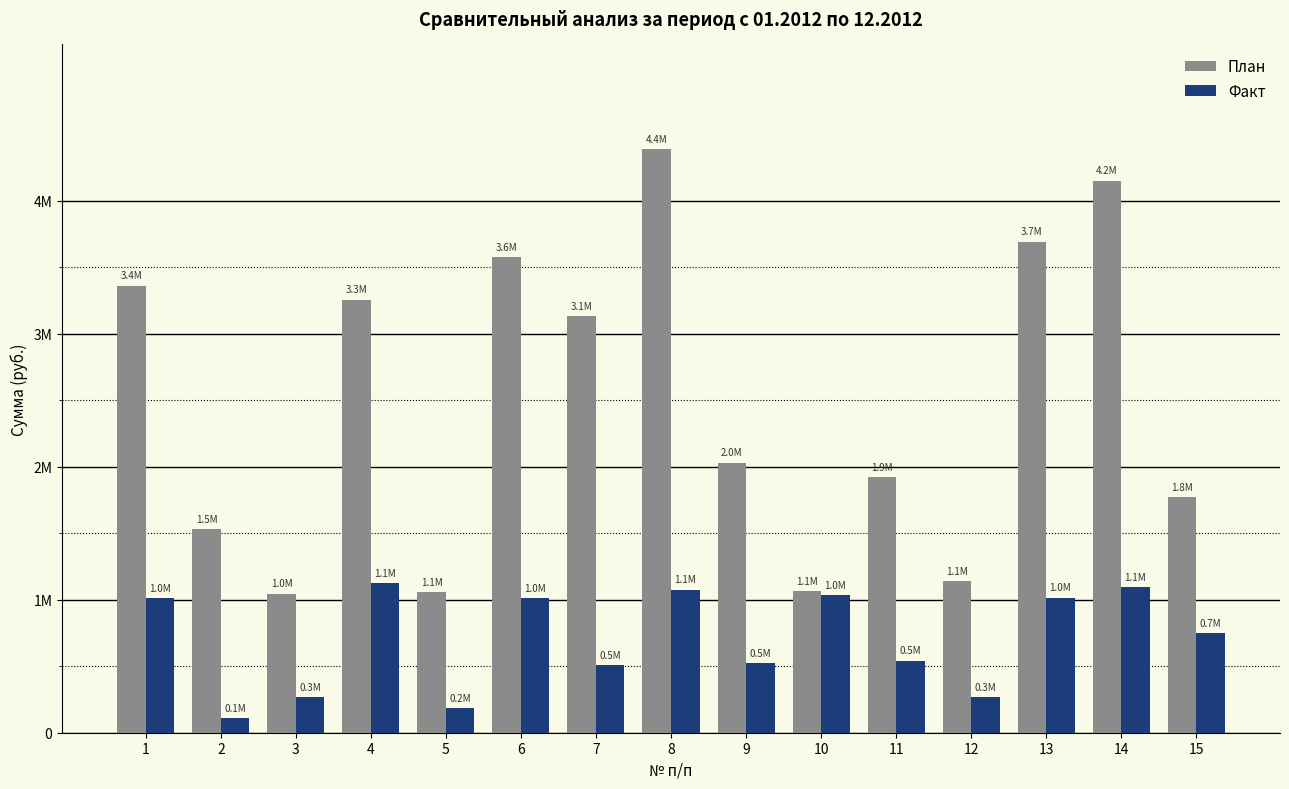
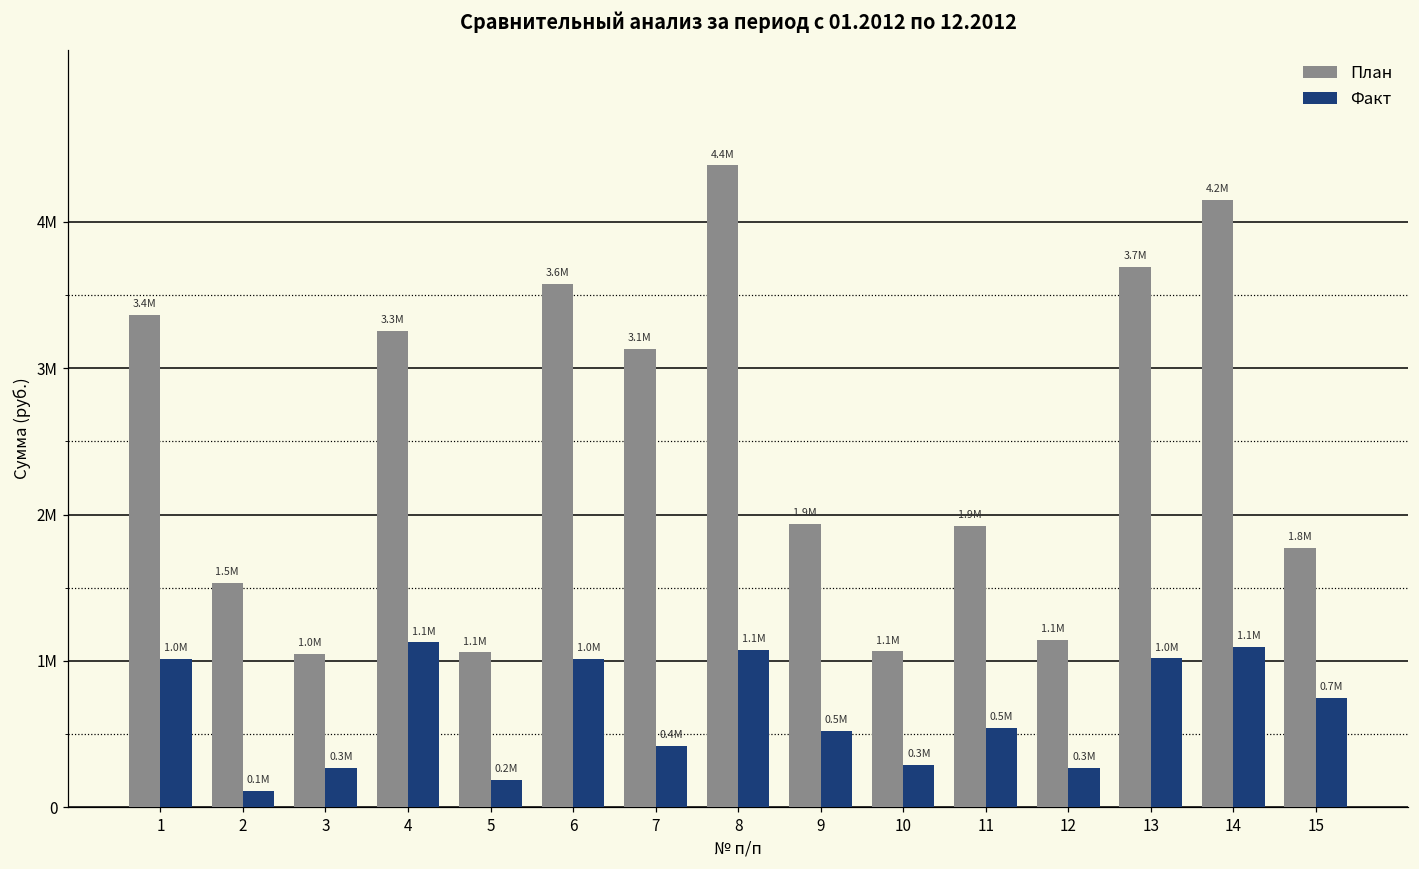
Факт, 7: 0.5M -> 0.4M
План, 9: 2.0M -> 1.9M
Факт, 10: 1.0M -> 0.3M
